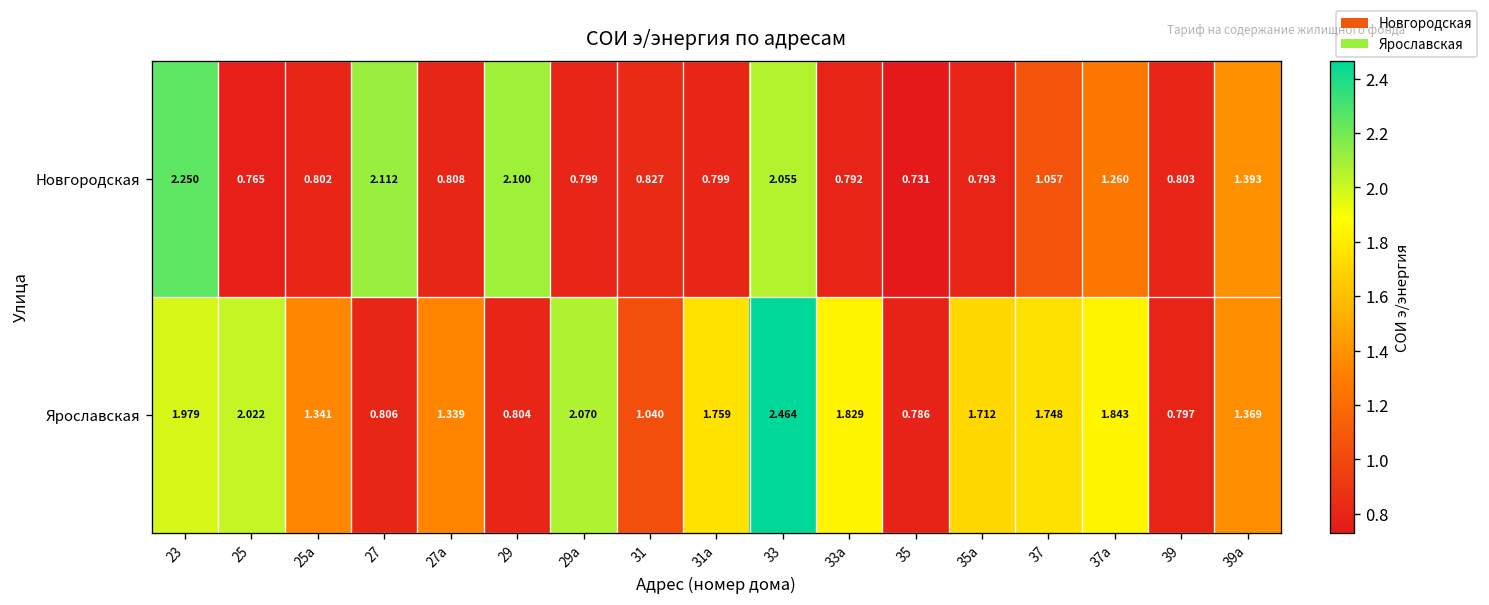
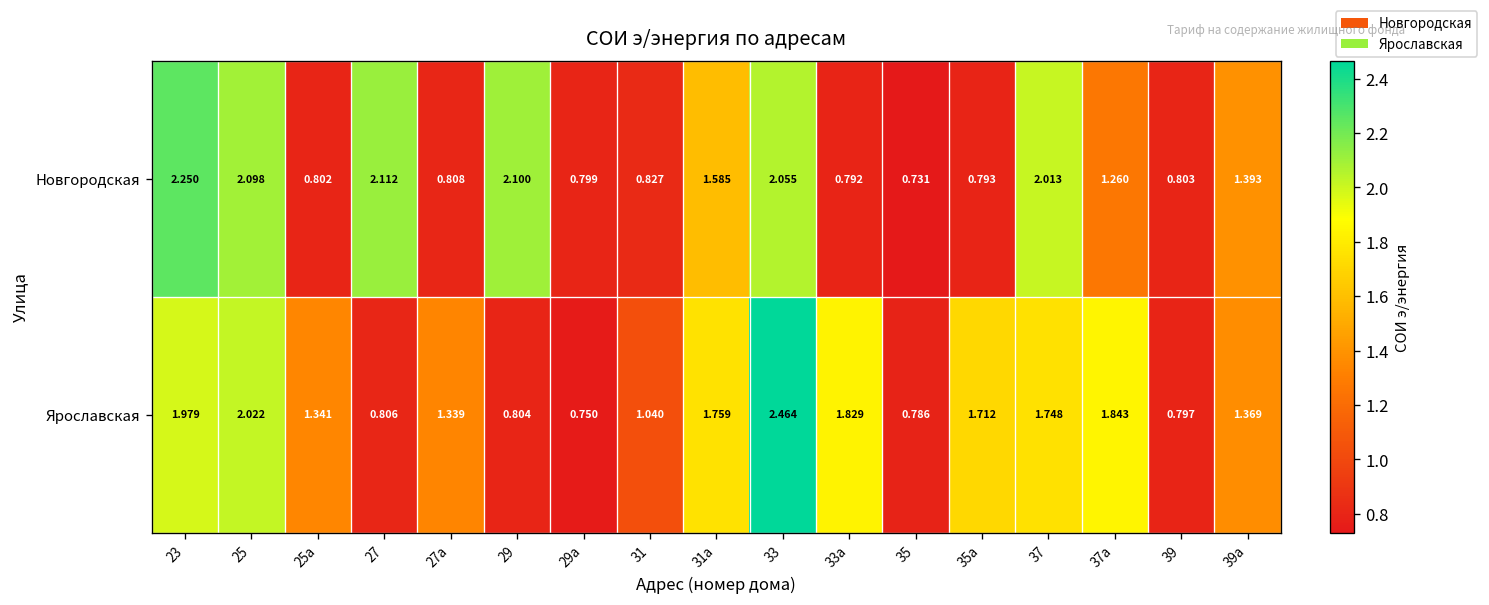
Новгородская, 25: 0.765 -> 2.098
Новгородская, 31а: 0.799 -> 1.585
Новгородская, 37: 1.057 -> 2.013
Ярославская, 29а: 2.070 -> 0.750
